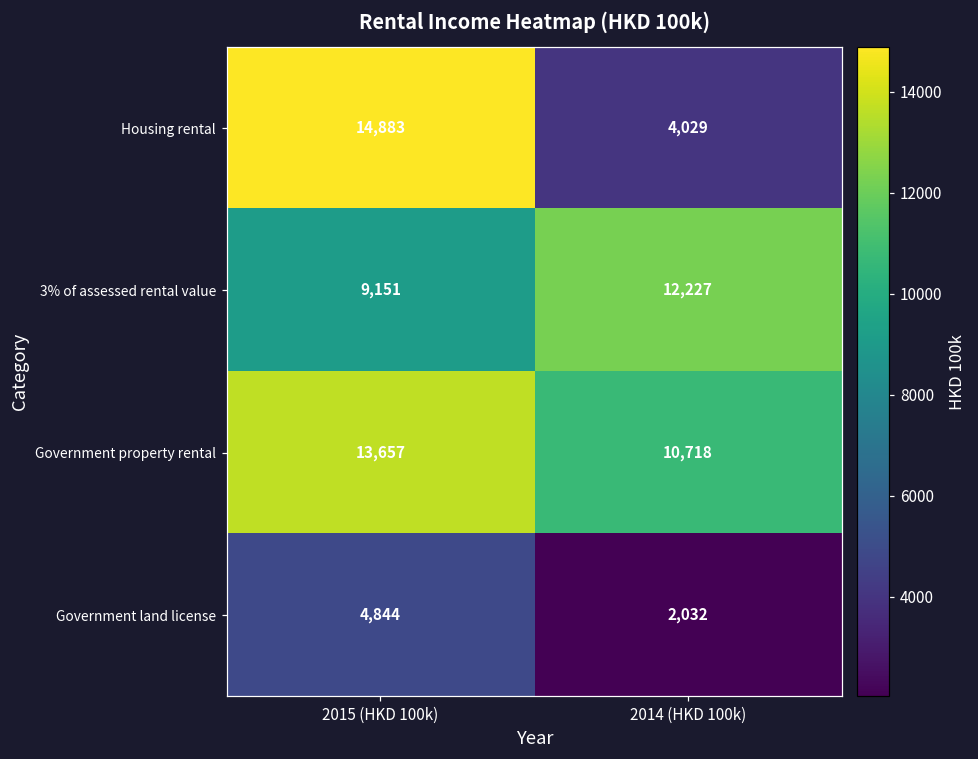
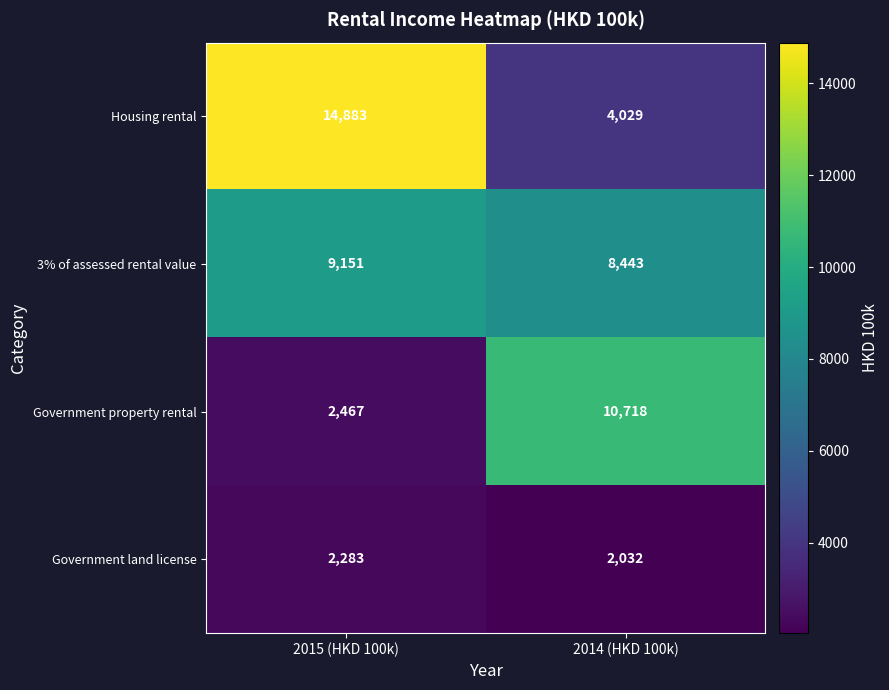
3% of assessed rental value, 2014 (HKD 100k): 12,227 -> 8,443
Government property rental, 2015 (HKD 100k): 13,657 -> 2,467
Government land license, 2015 (HKD 100k): 4,844 -> 2,283
